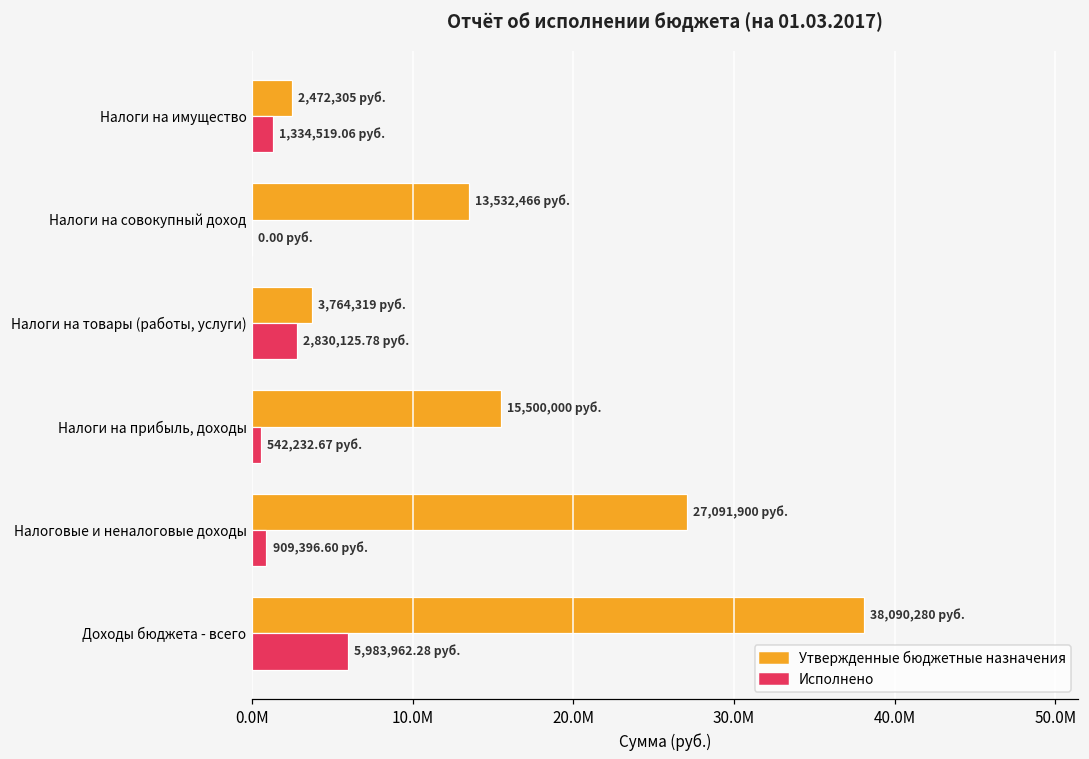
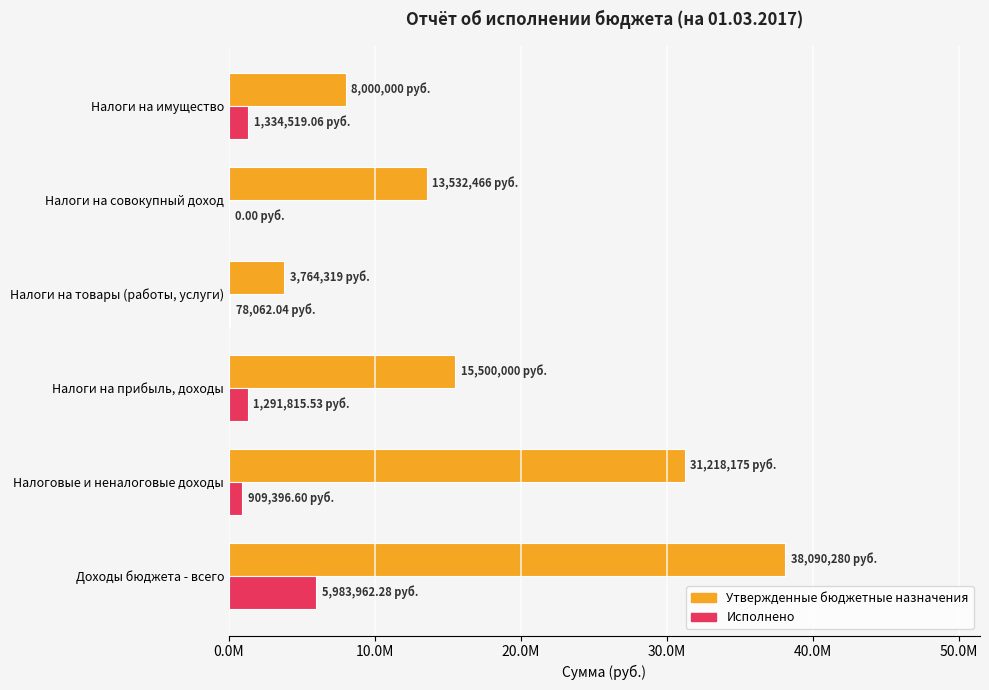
Утвержденные бюджетные назначения, Налоги на имущество: 2,472,305 -> 8,000,000
Исполнено, Налоги на товары (работы, услуги): 2,830,125.78 -> 78,062.04
Исполнено, Налоги на прибыль, доходы: 542,232.67 -> 1,291,815.53
Утвержденные бюджетные назначения, Налоговые и неналоговые доходы: 27,091,900 -> 31,218,175
